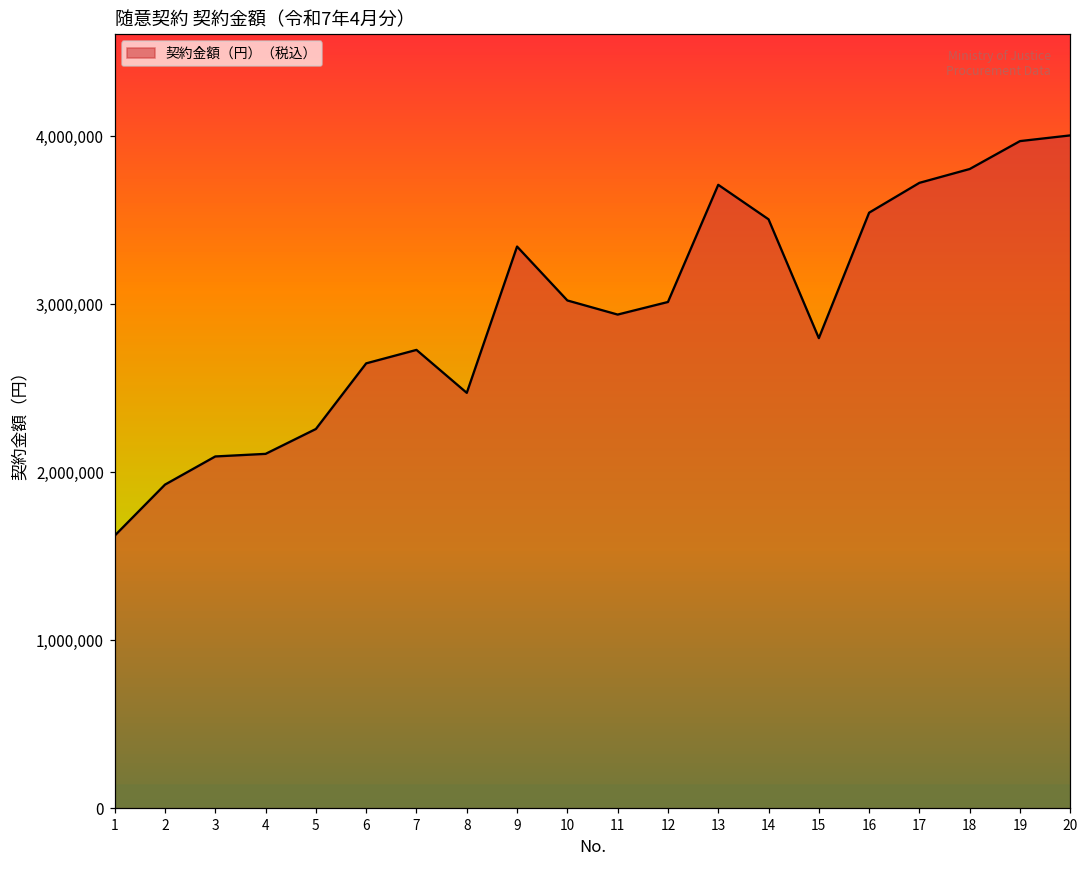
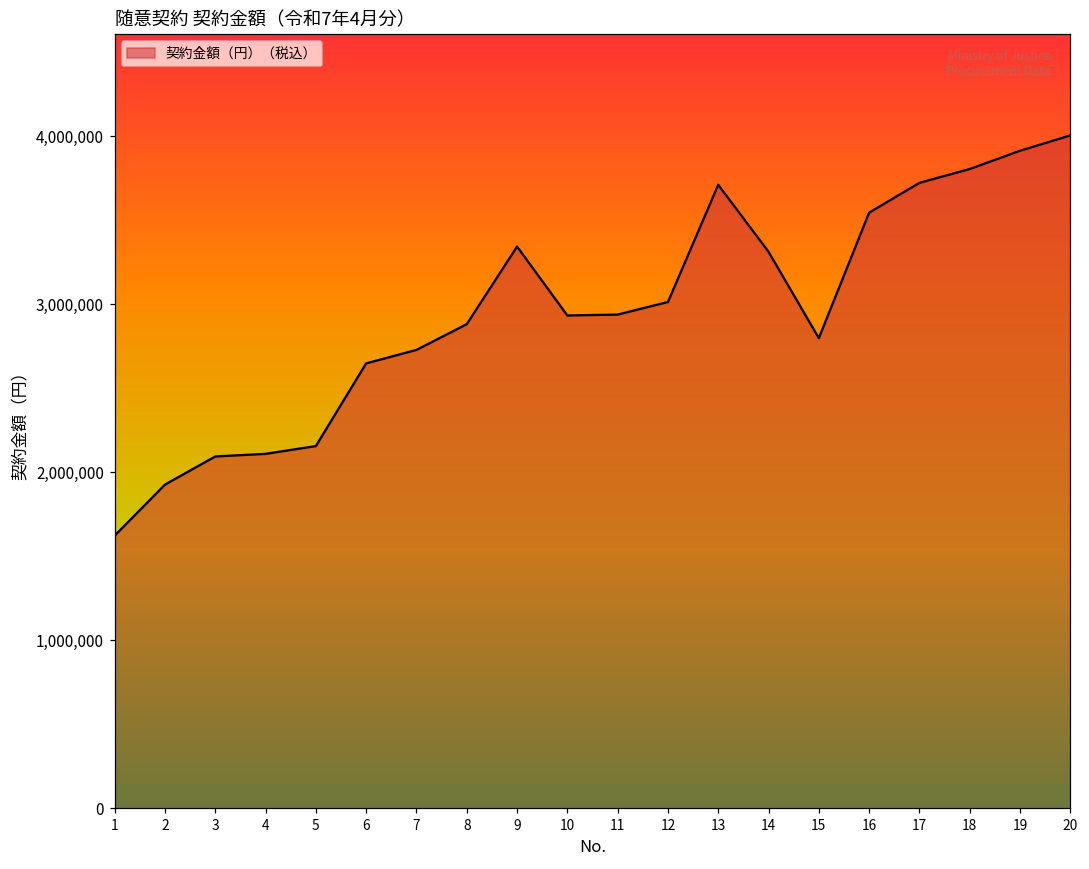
5: 2,260,000 -> 2,160,000
8: 2,470,000 -> 2,880,000
10: 3,020,000 -> 2,930,000
14: 3,510,000 -> 3,310,000
19: 3,970,000 -> 3,910,000
